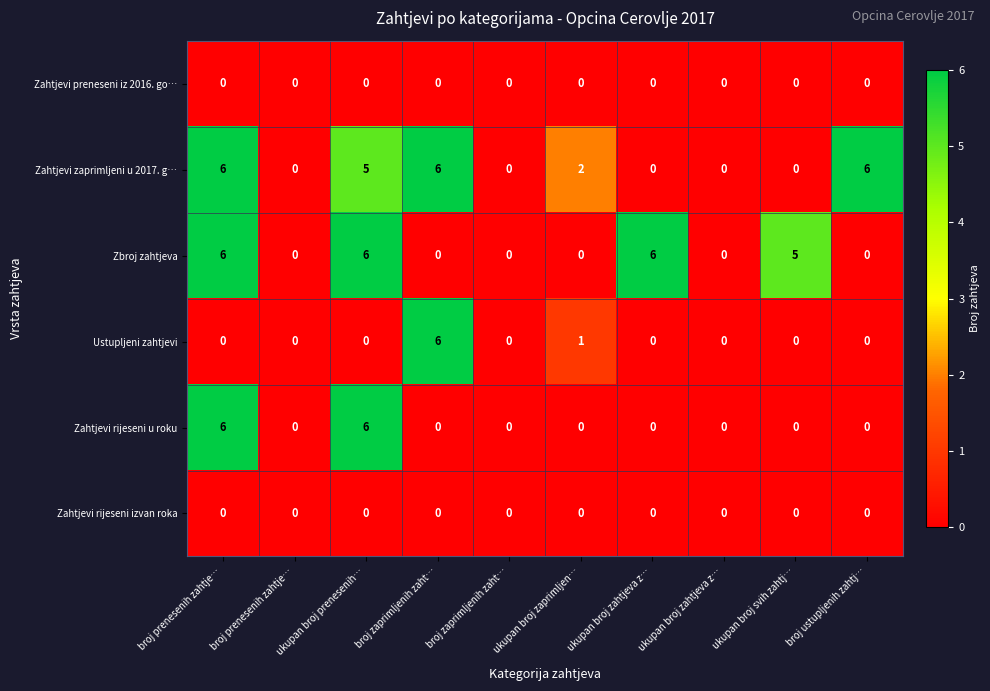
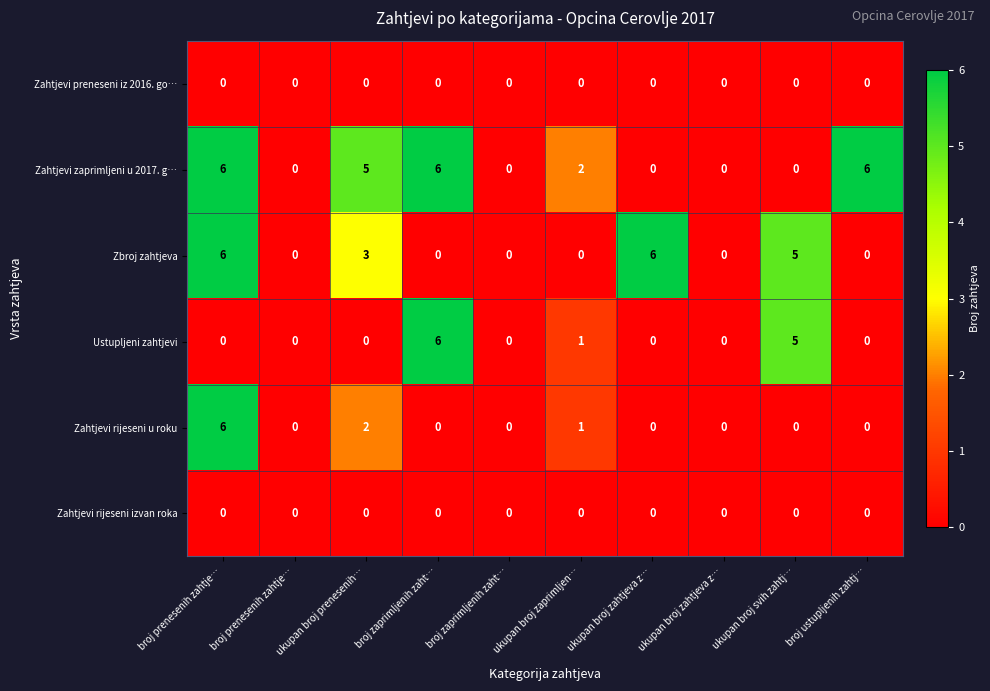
Zbroj zahtjeva, ukupan broj prenesenih…: 6 -> 3
Ustupljeni zahtjevi, ukupan broj svih zahtj…: 0 -> 5
Zahtjevi rijeseni u roku, ukupan broj prenesenih…: 6 -> 2
Zahtjevi rijeseni u roku, ukupan broj zaprimljen…: 0 -> 1
